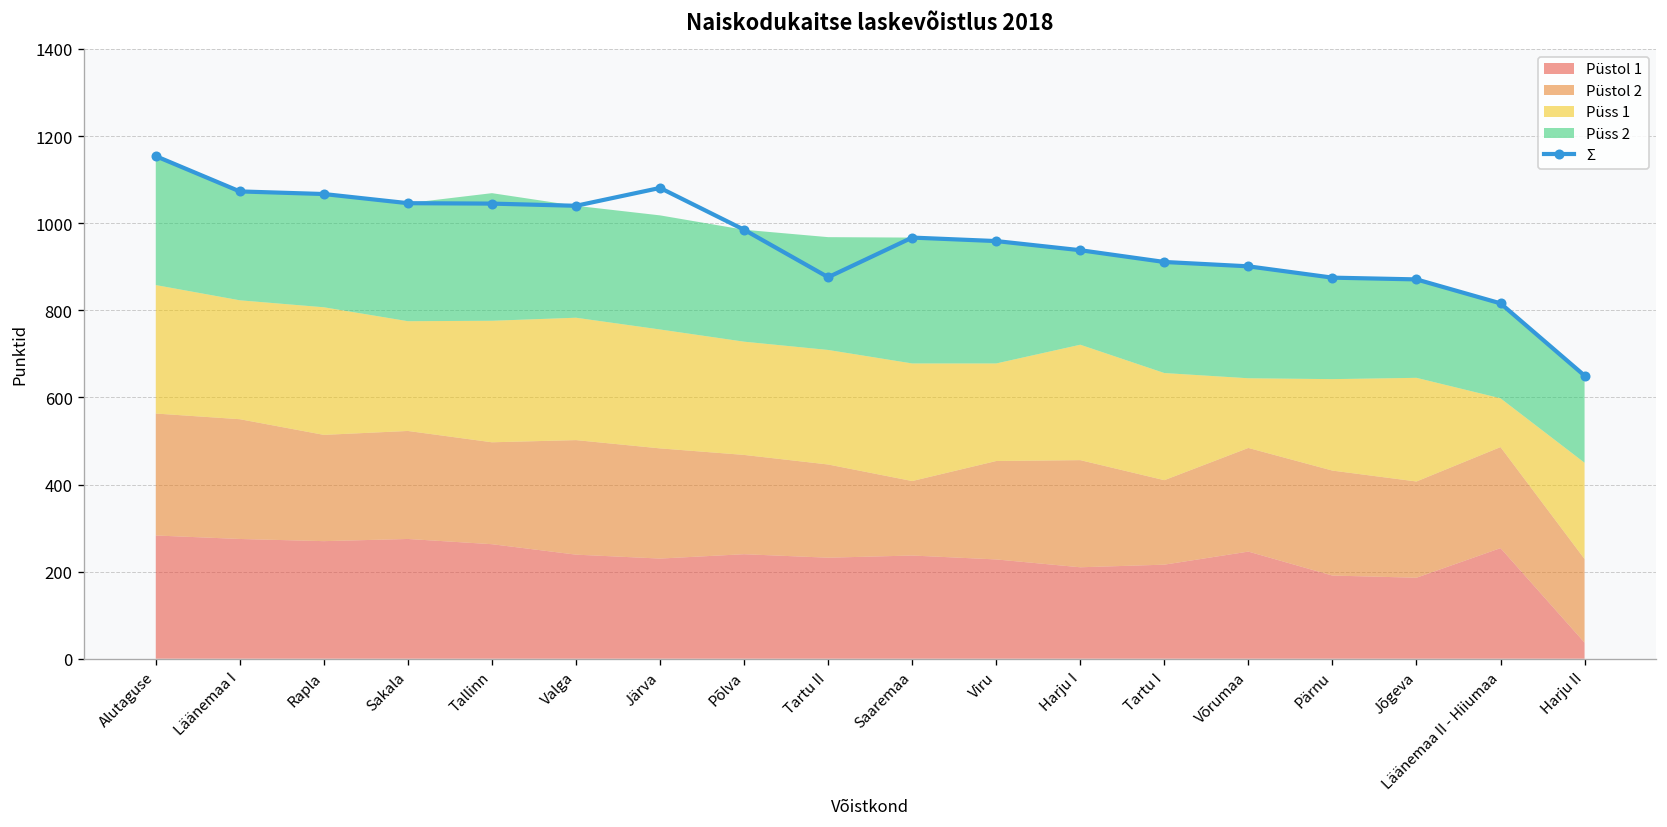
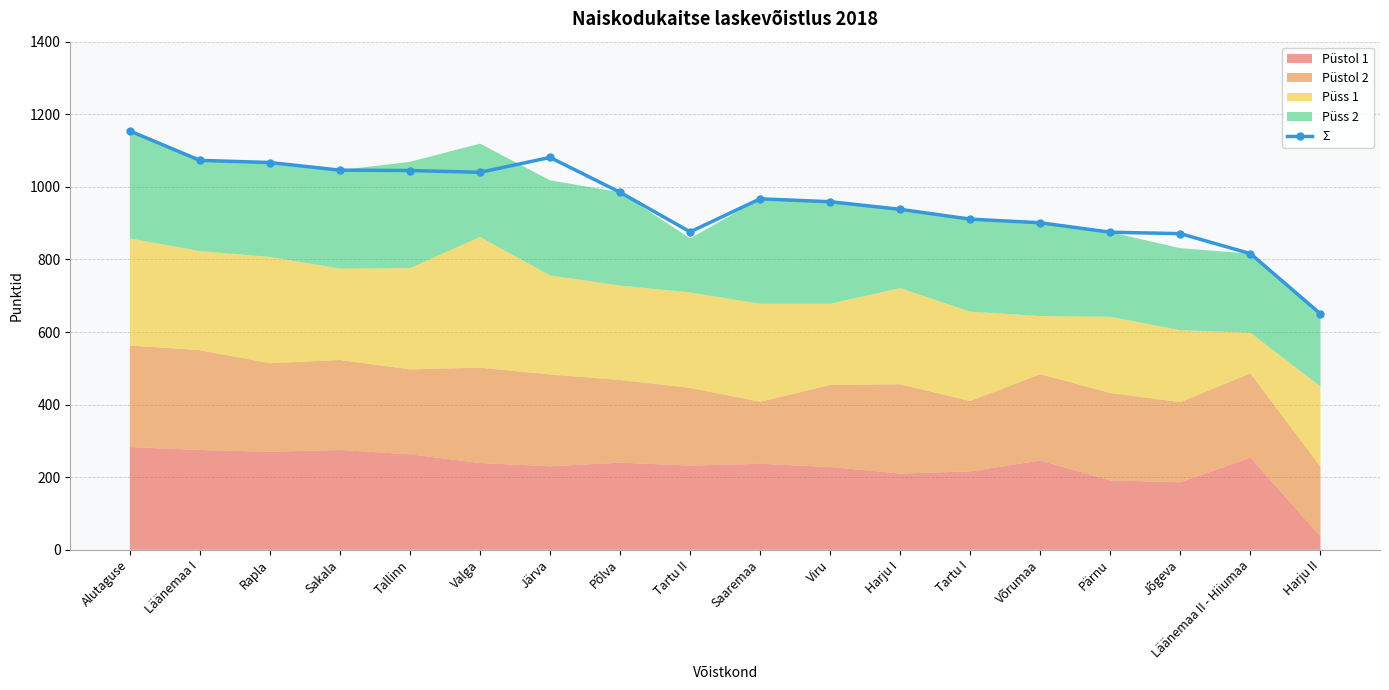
Püss 1, Valga: 280 -> 360
Püss 2, Tartu II: 260 -> 150
Püss 1, Jõgeva: 240 -> 200
